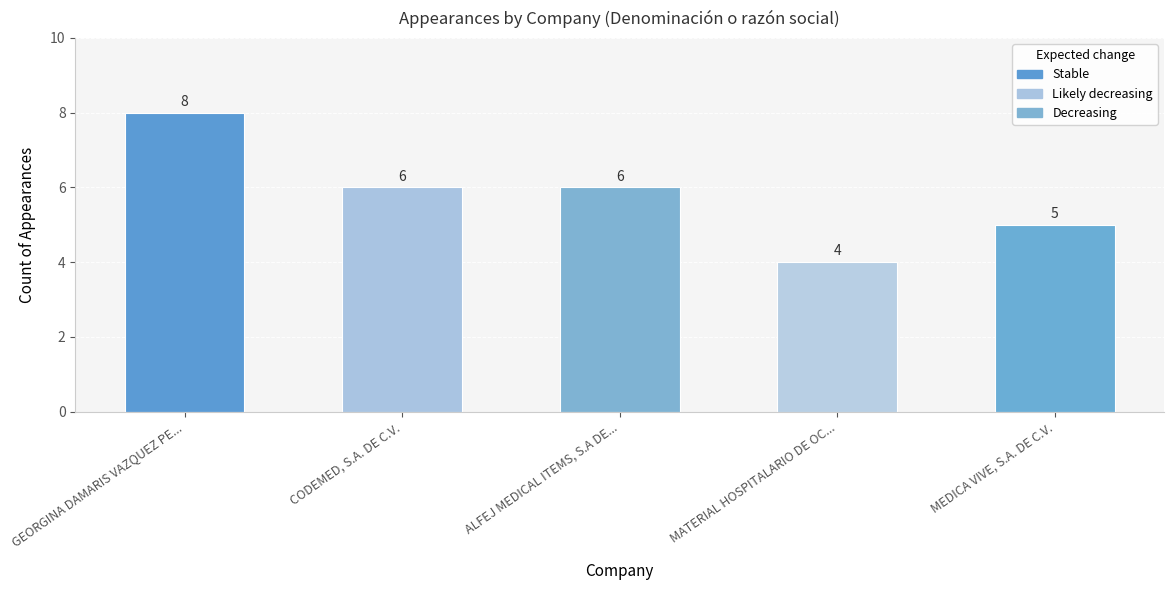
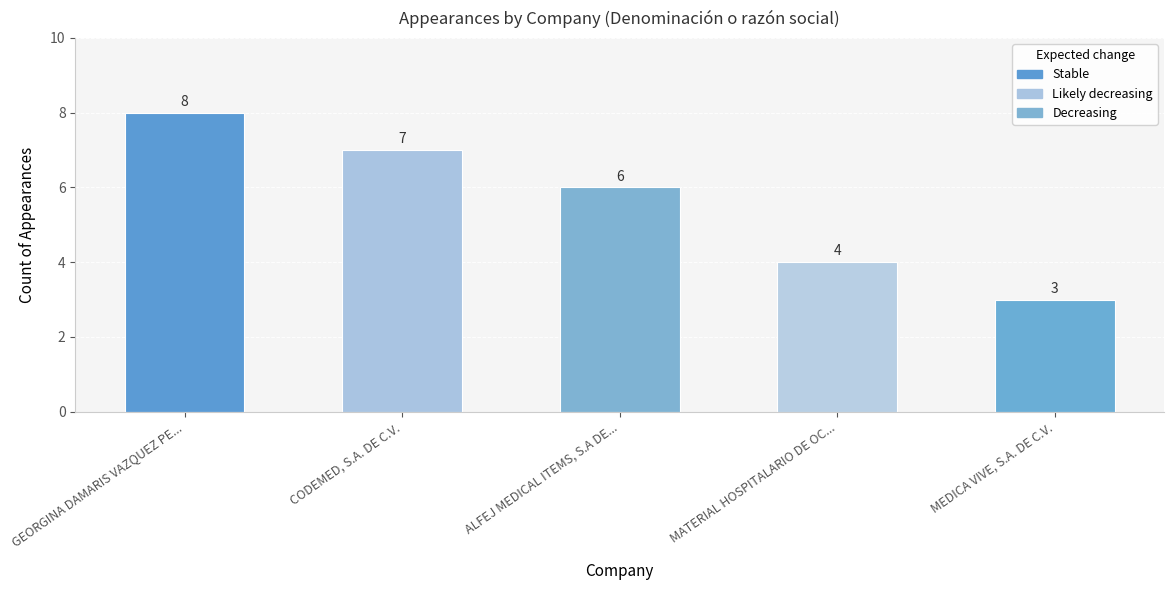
CODEMED, S.A. DE C.V.: 6 -> 7
MEDICA VIVE, S.A. DE C.V.: 5 -> 3
